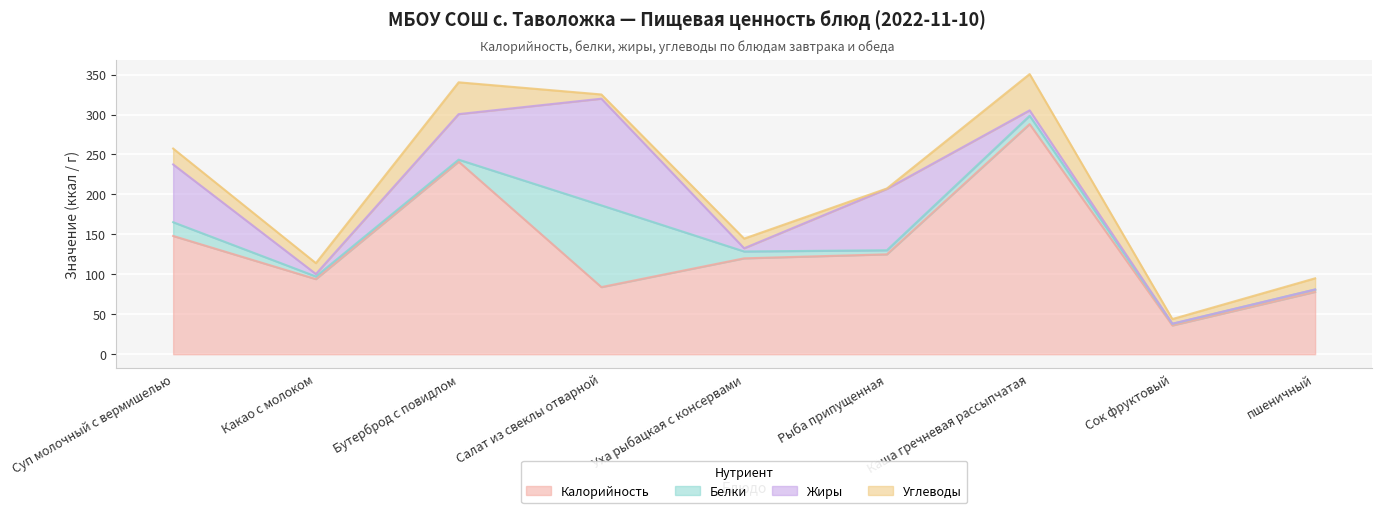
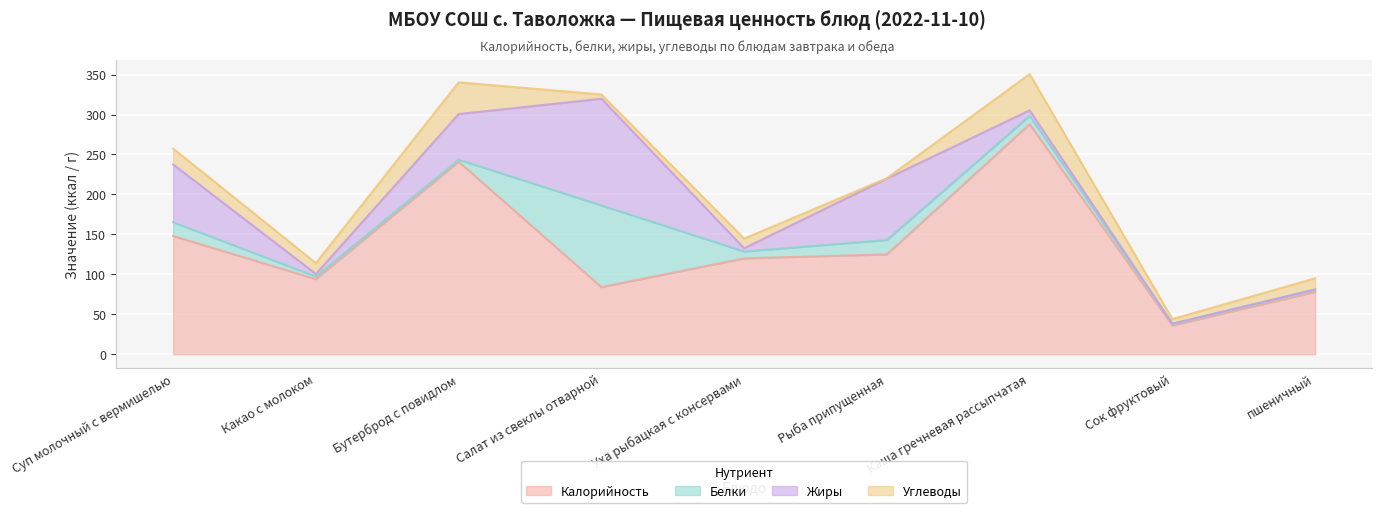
Белки, Рыба припущенная: 10 -> 20
